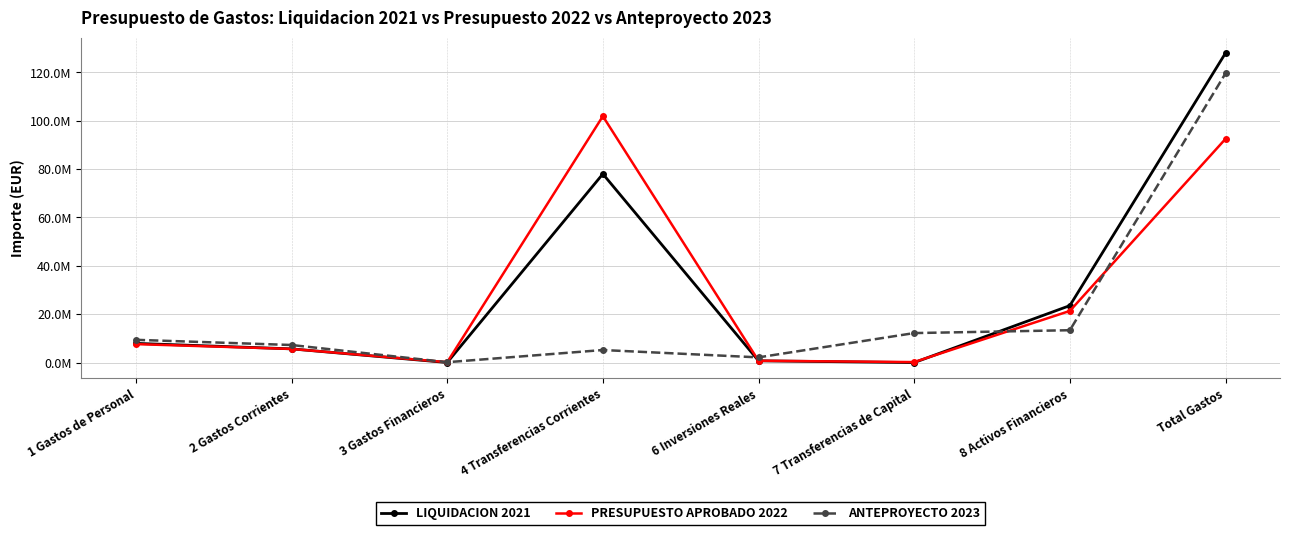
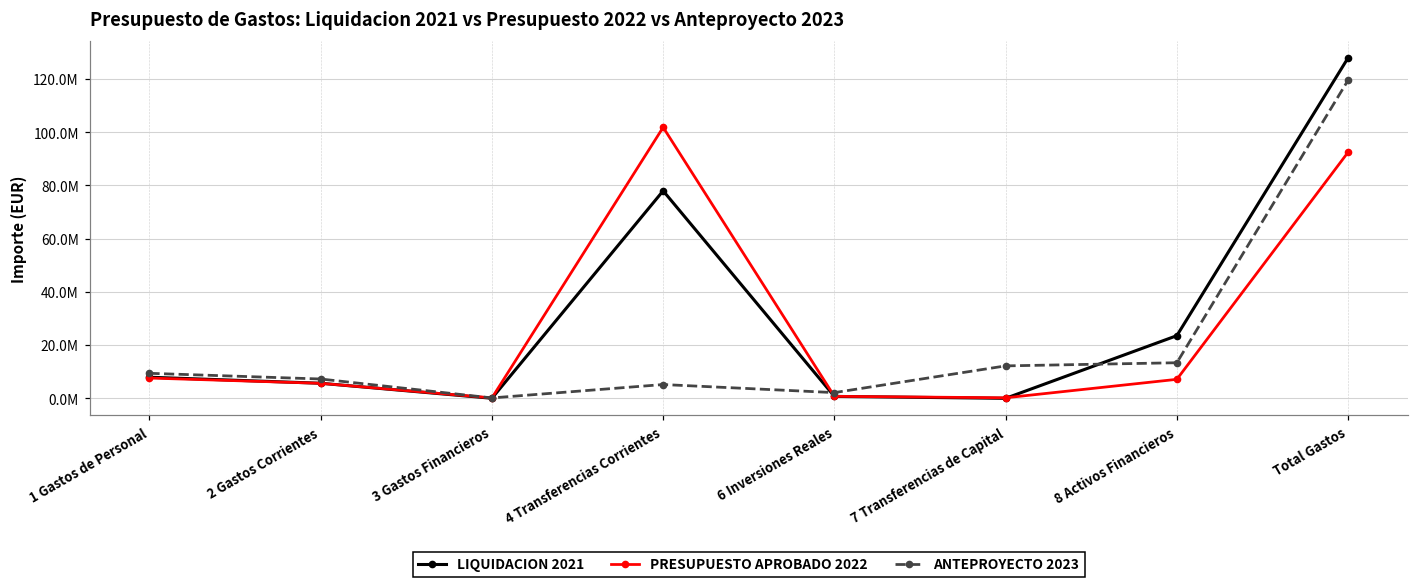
PRESUPUESTO APROBADO 2022, 8 Activos Financieros: 21000000 -> 7000000
